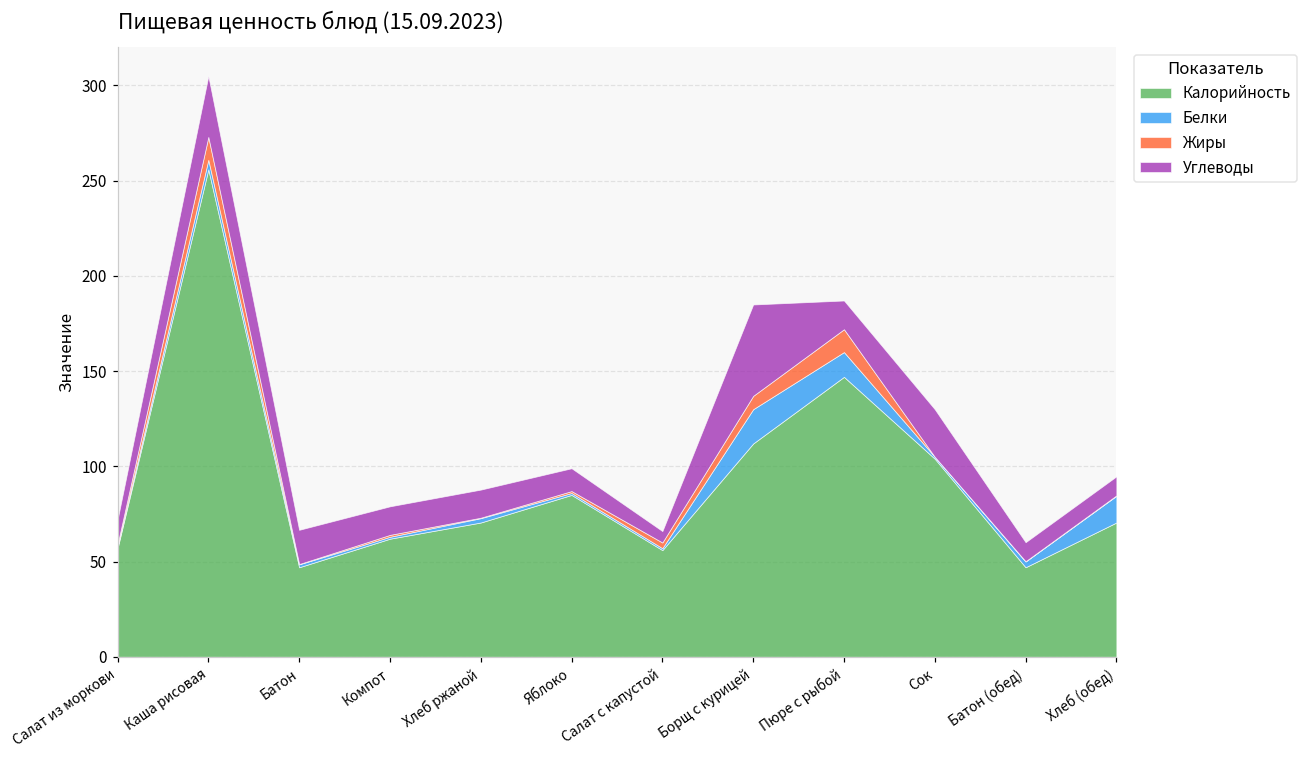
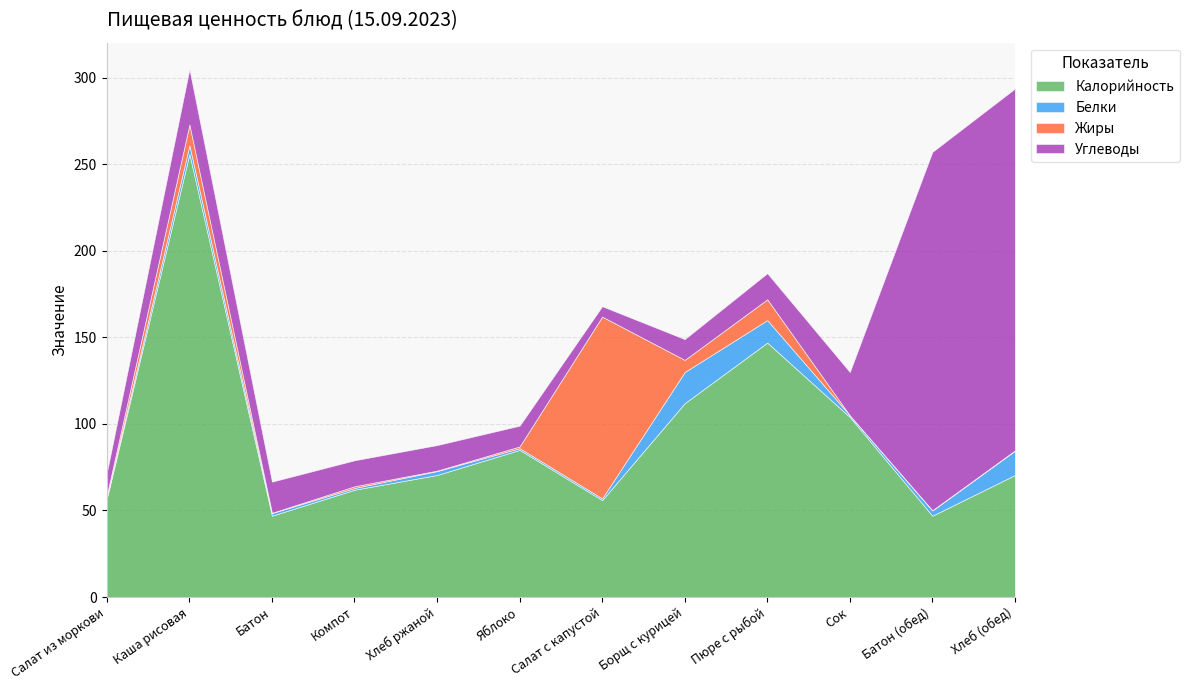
Жиры, Салат с капустой: 3 -> 105
Углеводы, Борщ с курицей: 48 -> 12
Углеводы, Батон (обед): 10 -> 207
Углеводы, Хлеб (обед): 10 -> 209
